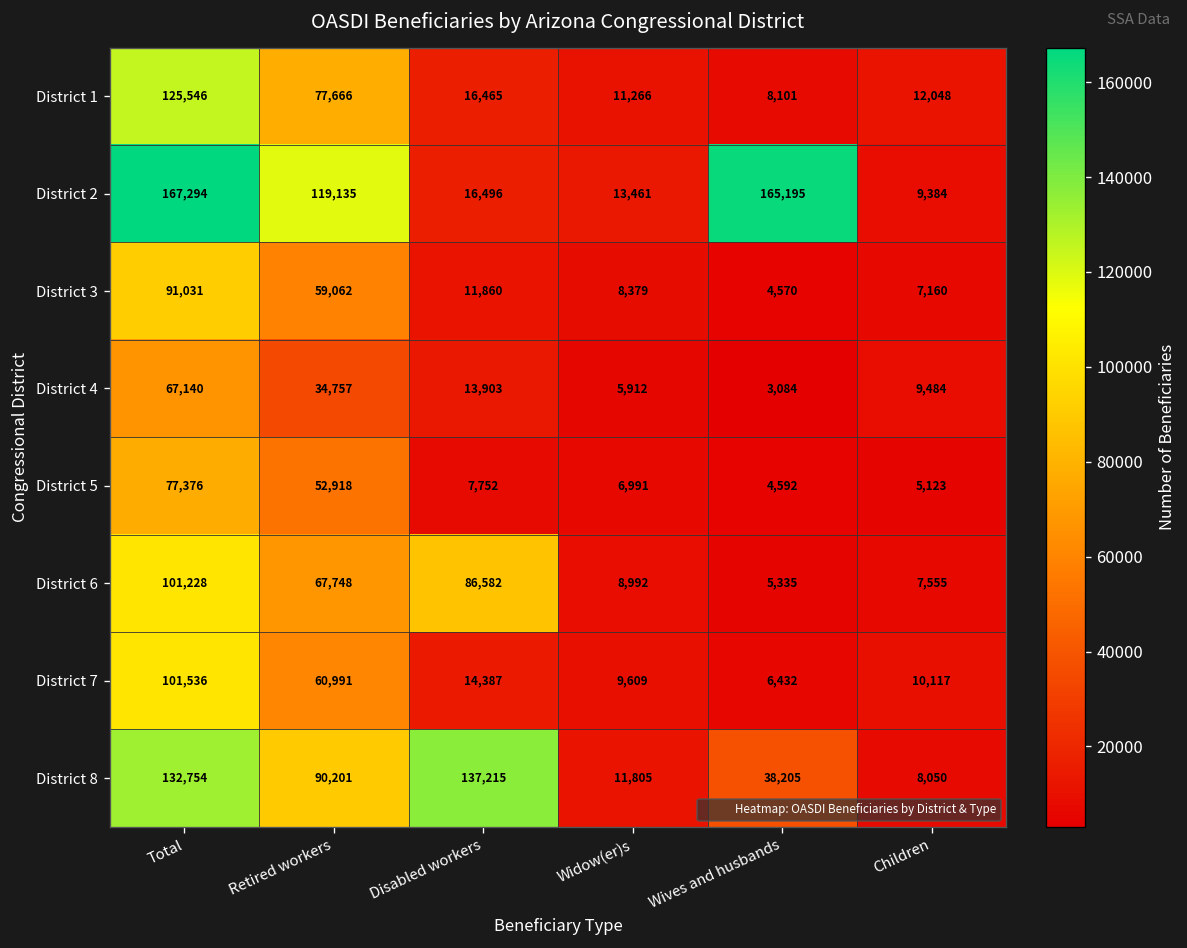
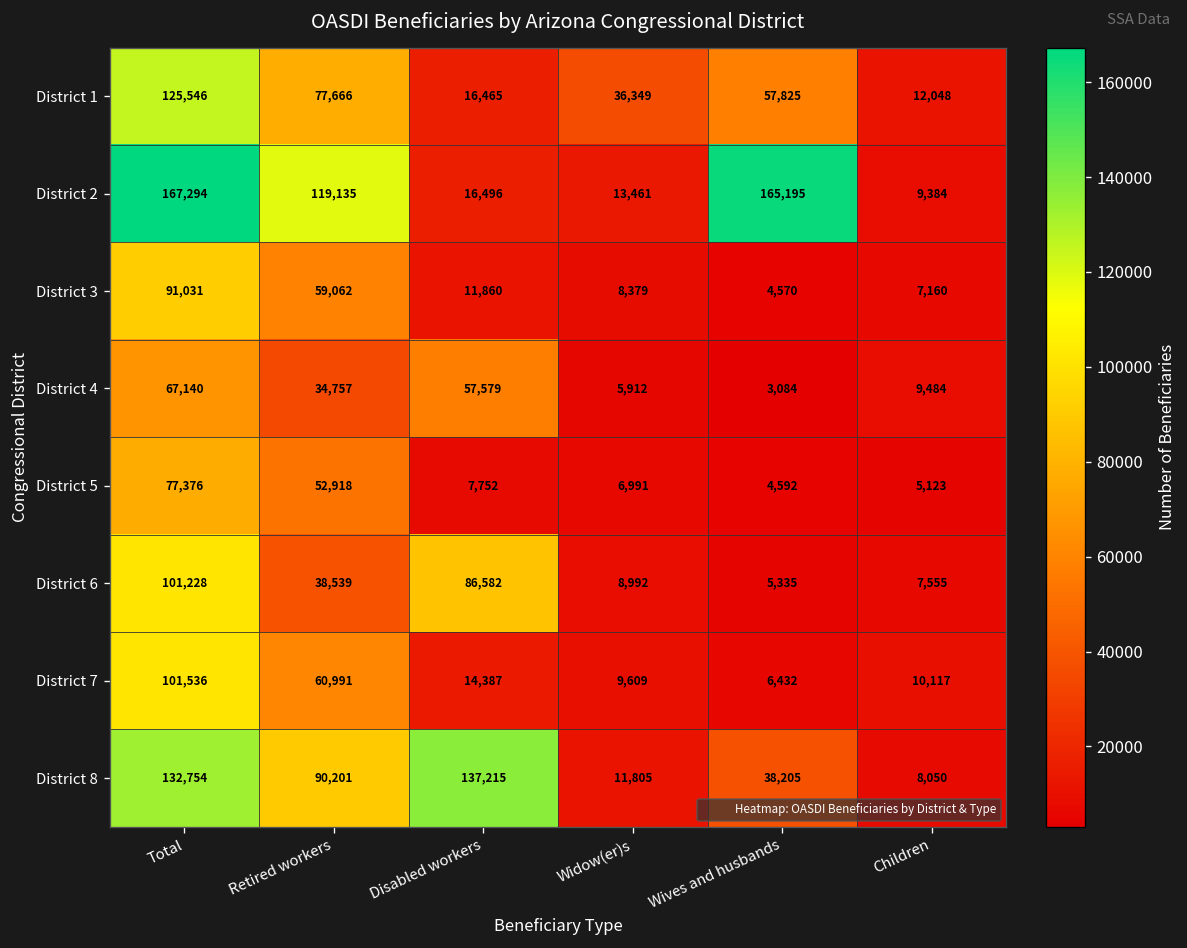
District 1, Widow(er)s: 11,266 -> 36,349
District 1, Wives and husbands: 8,101 -> 57,825
District 4, Disabled workers: 13,903 -> 57,579
District 6, Retired workers: 67,748 -> 38,539
